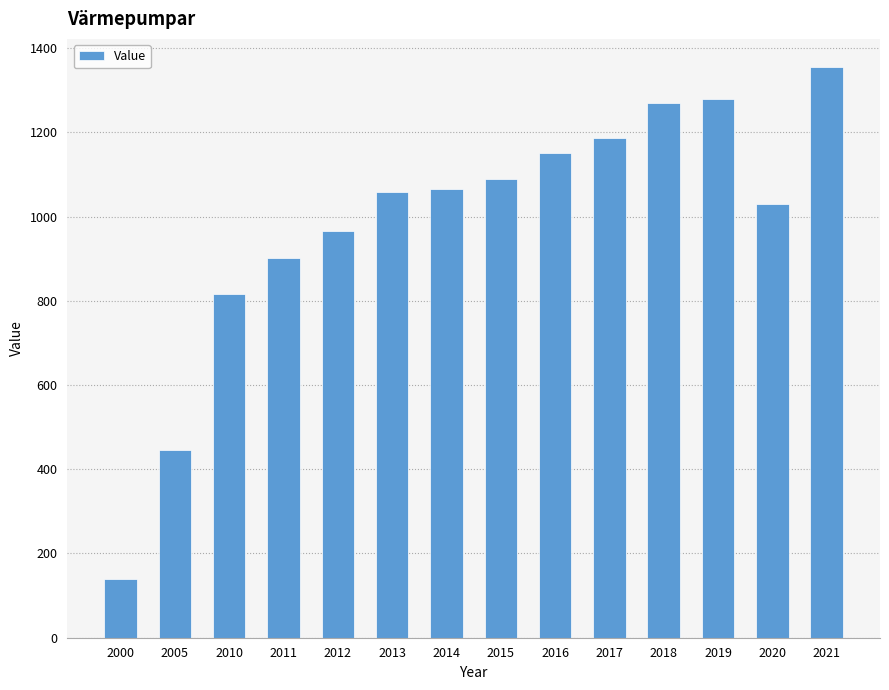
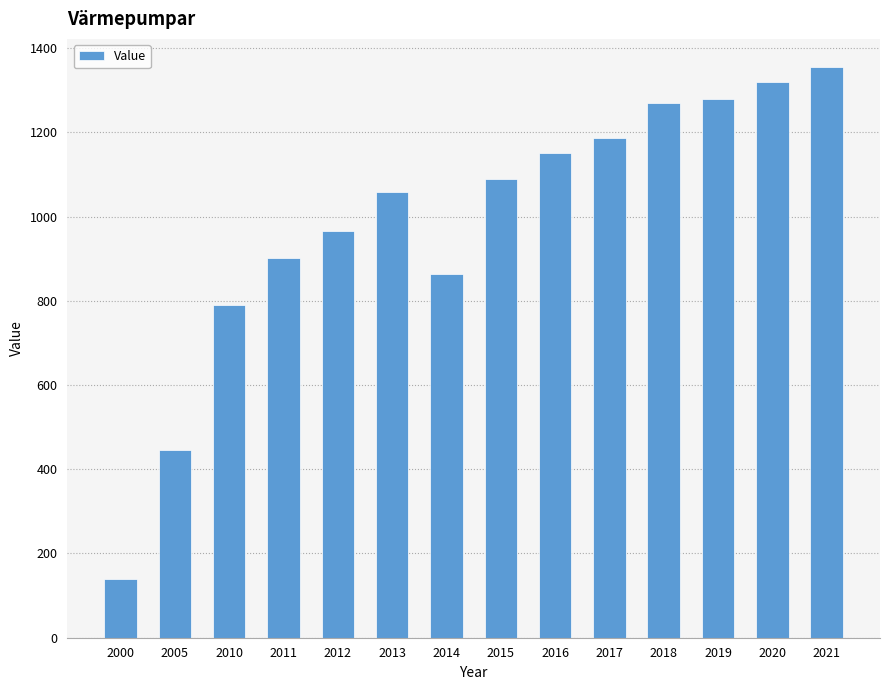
2010: 820 -> 790
2014: 1070 -> 860
2020: 1030 -> 1320
